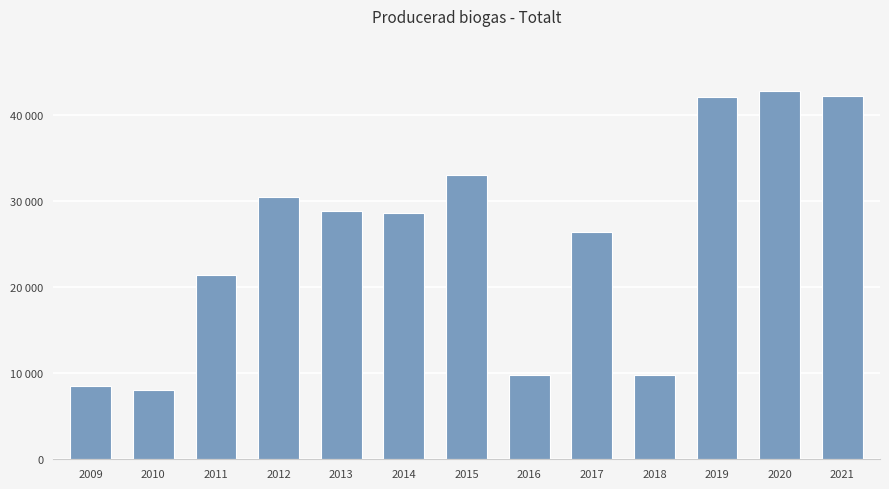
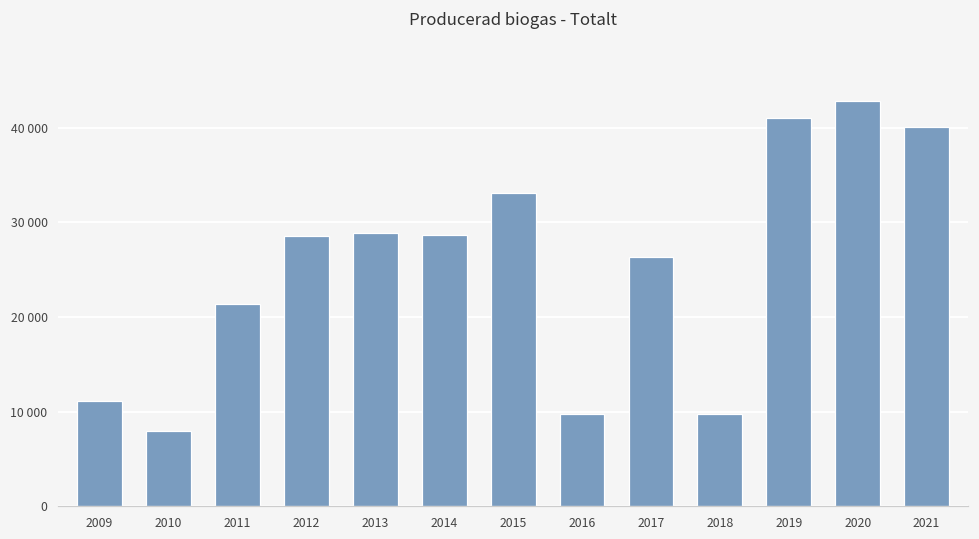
2009: 9000 -> 11000
2012: 30000 -> 29000
2019: 42000 -> 41000
2021: 42000 -> 40000
